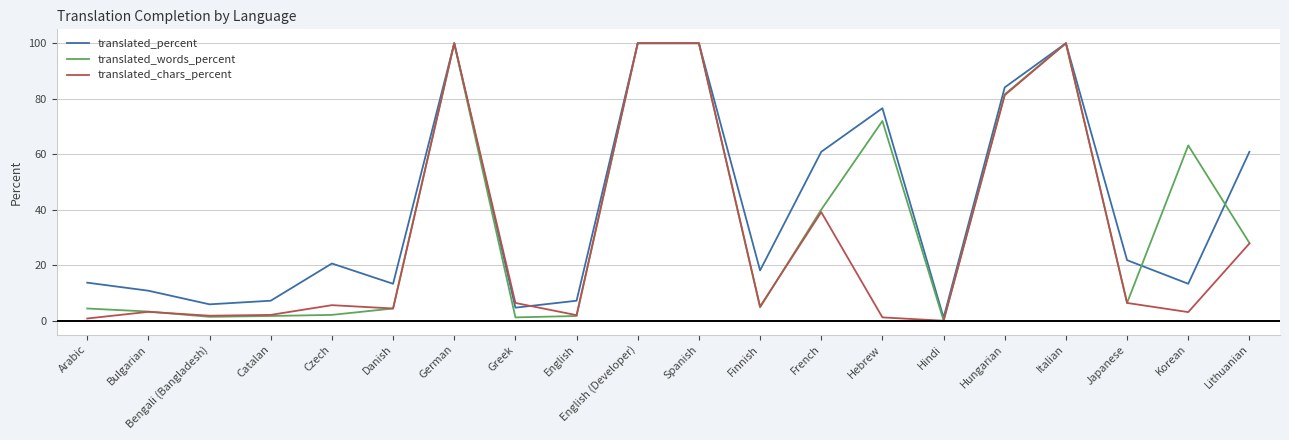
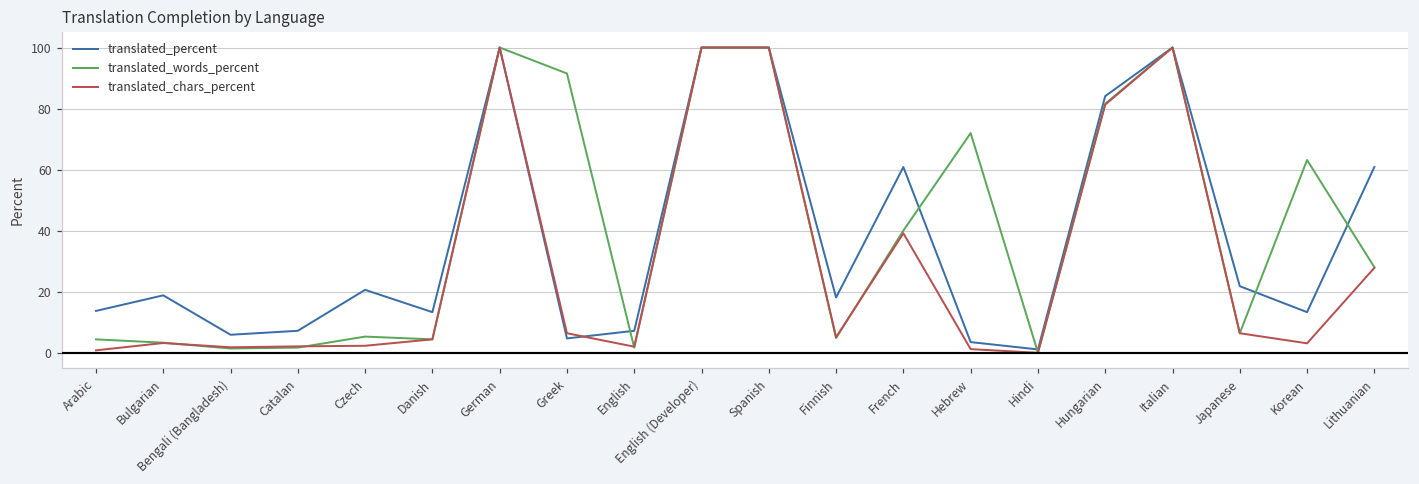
translated_percent, Bulgarian: 11 -> 19
translated_words_percent, Czech: 2 -> 5
translated_chars_percent, Czech: 6 -> 2
translated_words_percent, Greek: 1 -> 92
translated_percent, Hebrew: 77 -> 4
